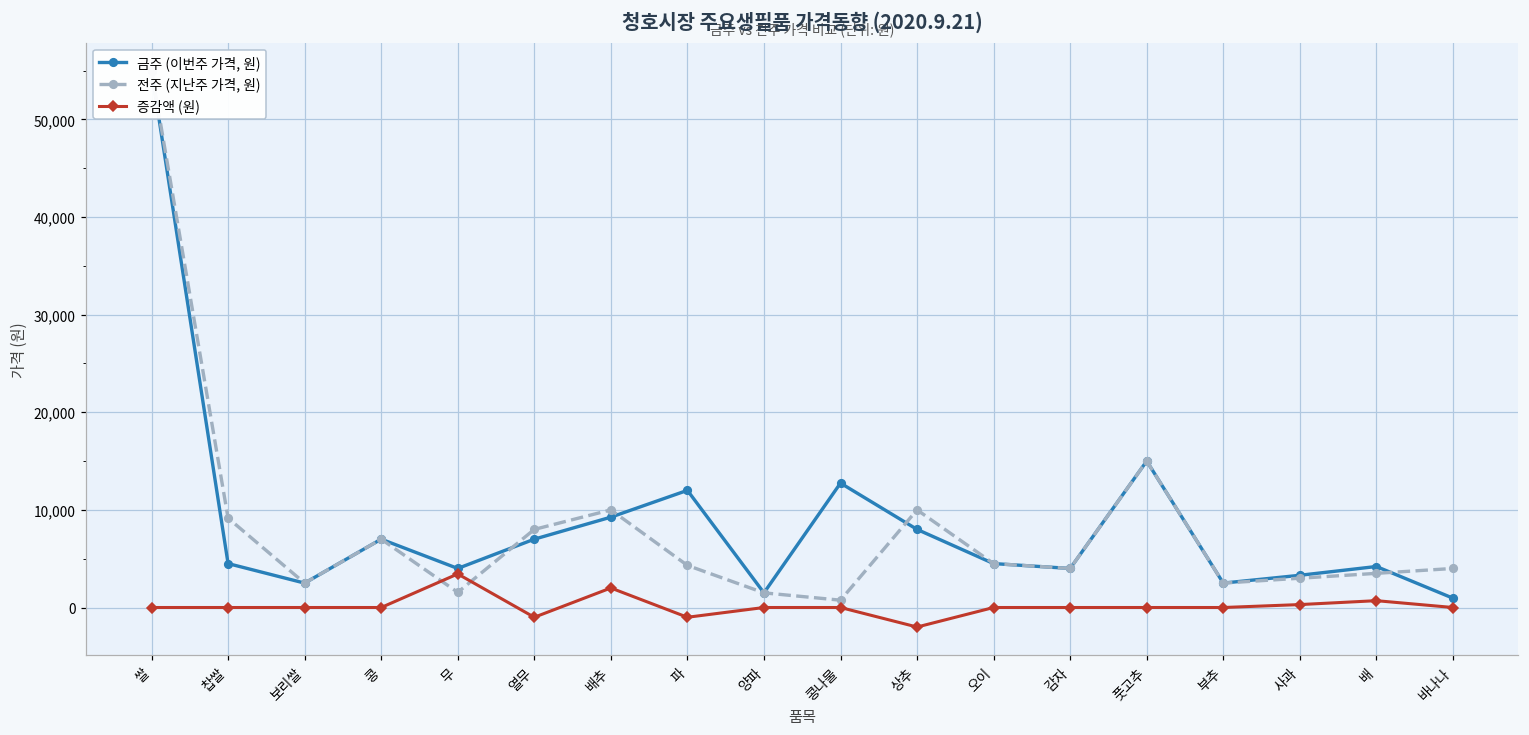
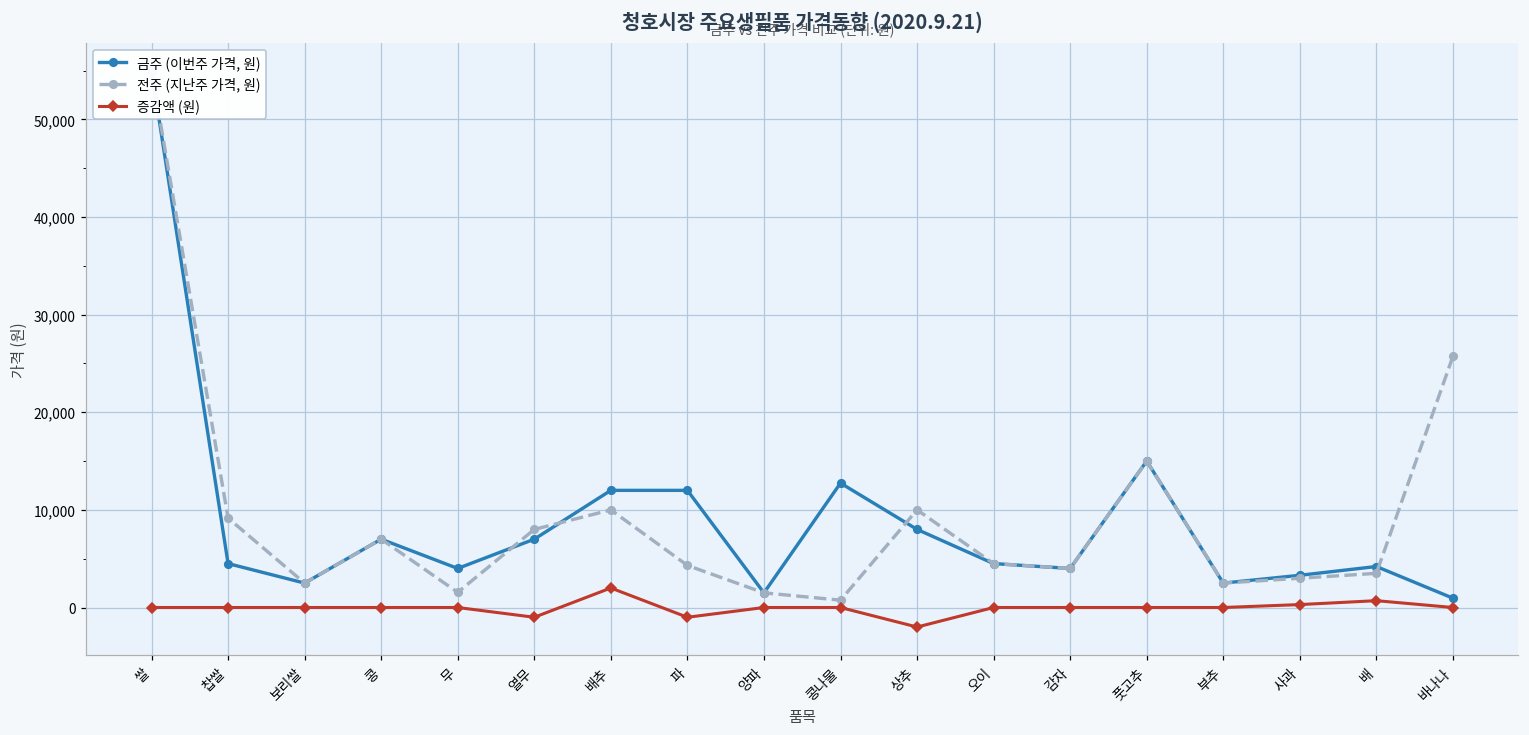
증감액 (원), 무: 3,000 -> 0
금주 (이번주 가격, 원), 배추: 9,000 -> 12,000
전주 (지난주 가격, 원), 바나나: 4,000 -> 26,000
